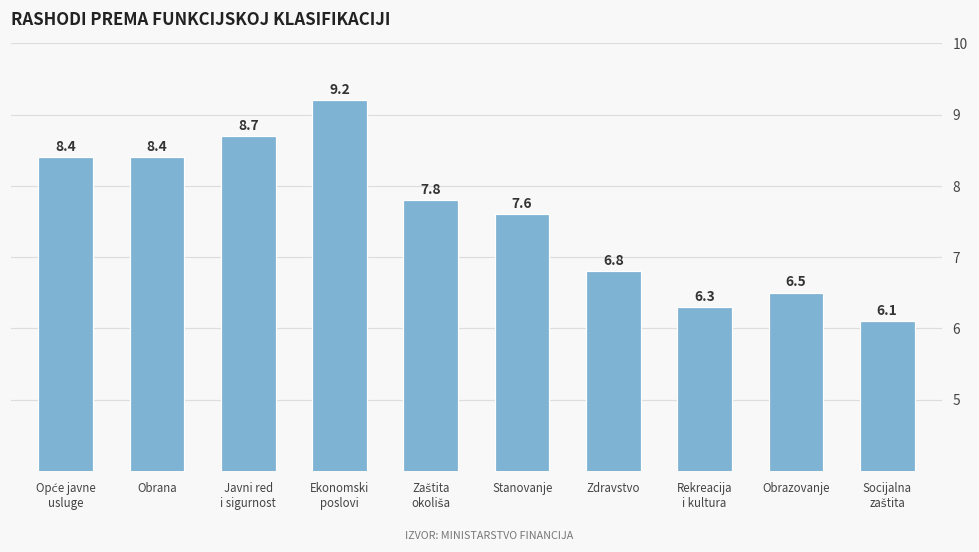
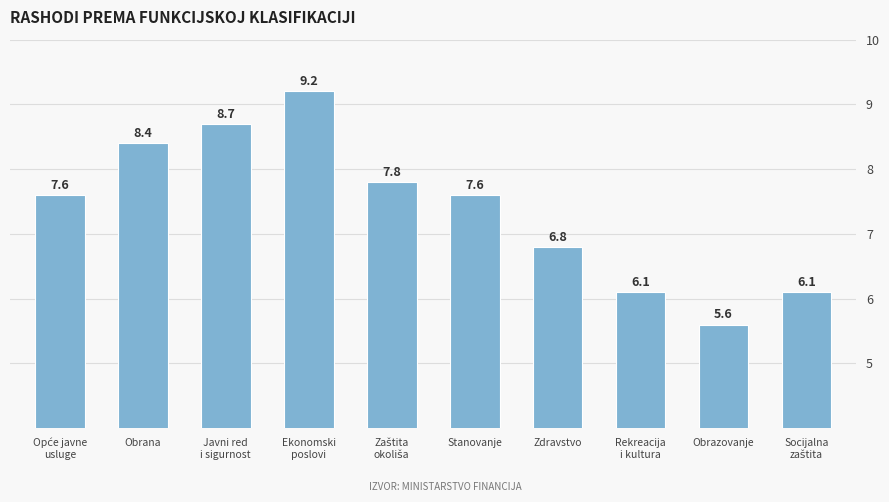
Opće javne usluge: 8.4 -> 7.6
Rekreacija i kultura: 6.3 -> 6.1
Obrazovanje: 6.5 -> 5.6
